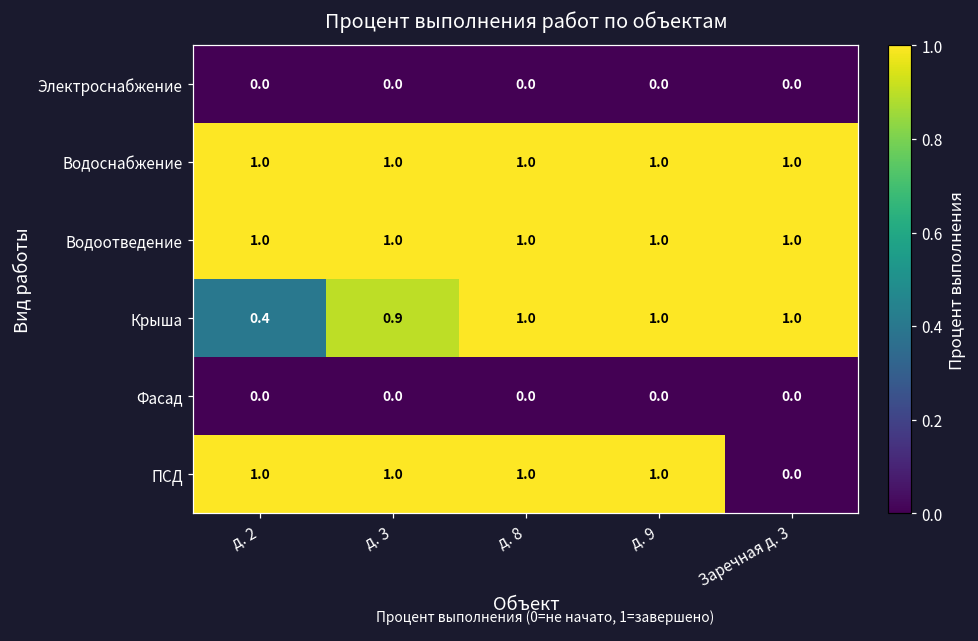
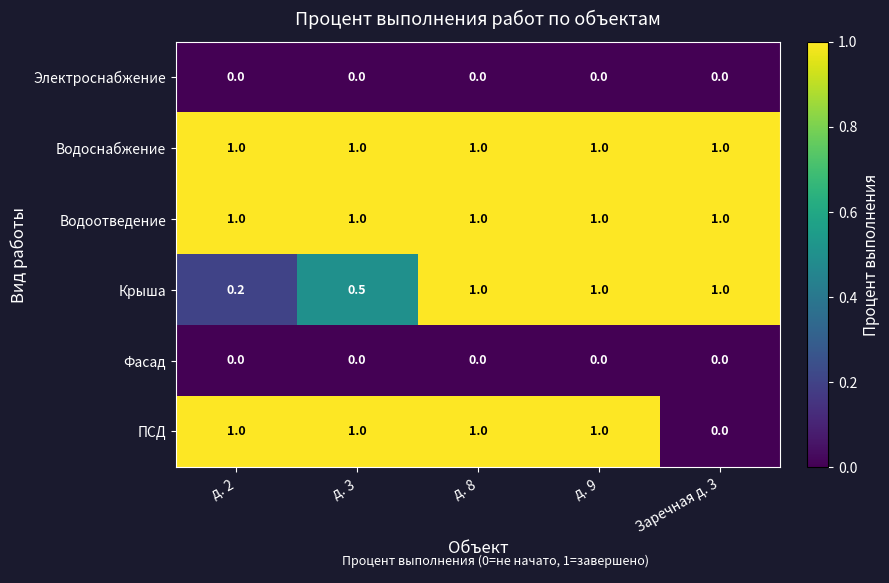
Крыша, д. 2: 0.4 -> 0.2
Крыша, д. 3: 0.9 -> 0.5
